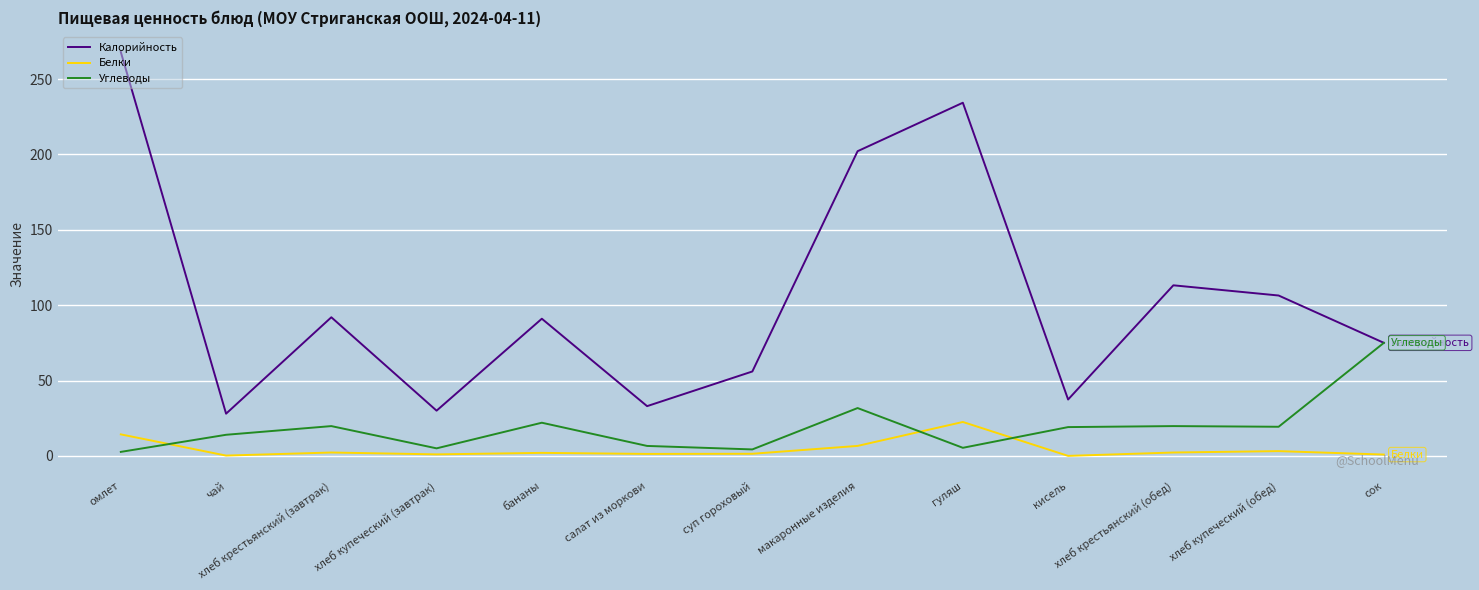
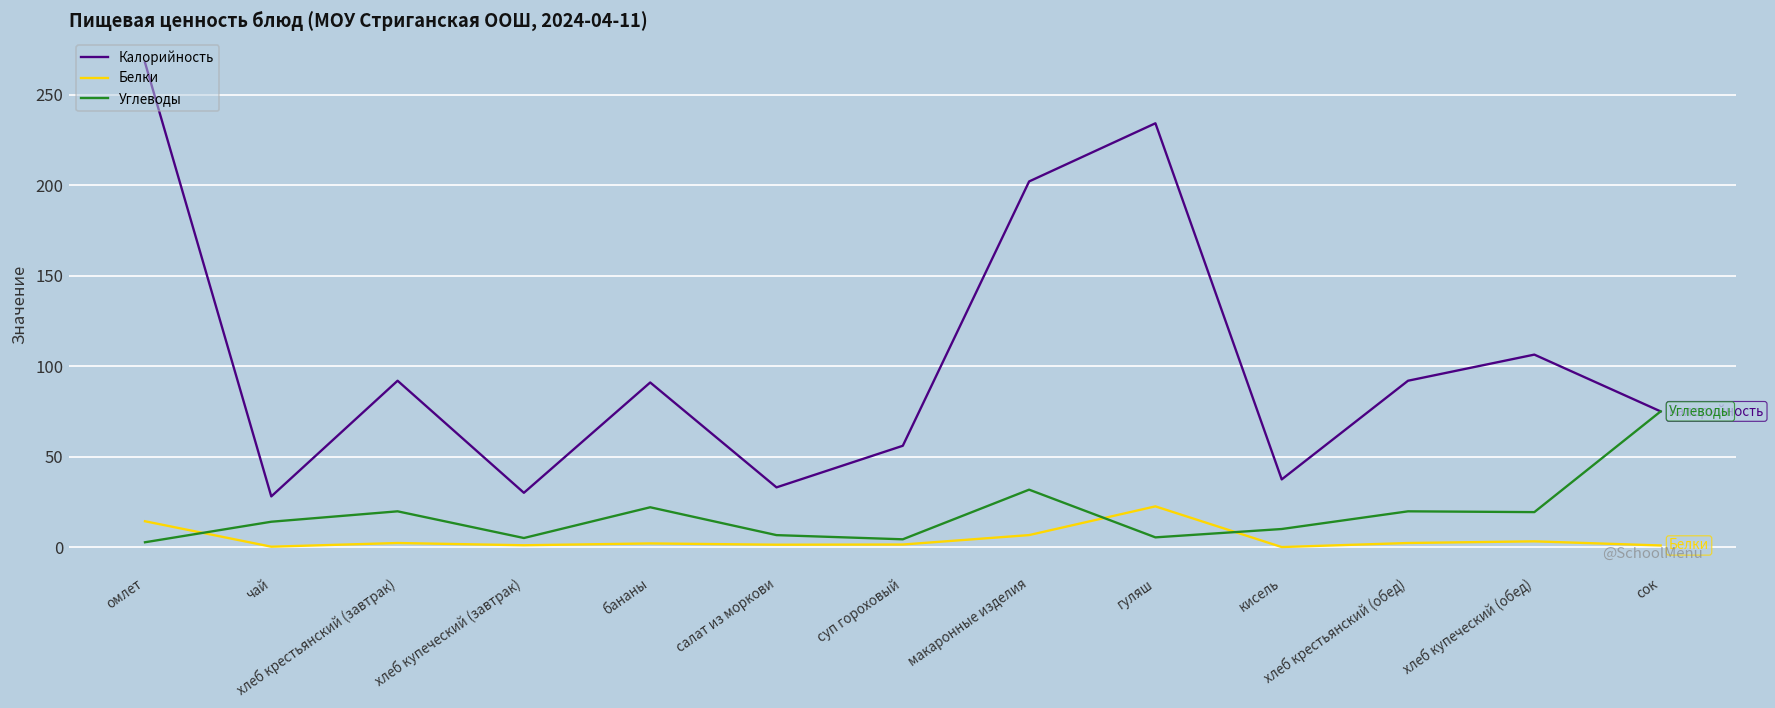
Углеводы, кисель: 19 -> 10
Калорийность, хлеб крестьянский (обед): 113 -> 92
